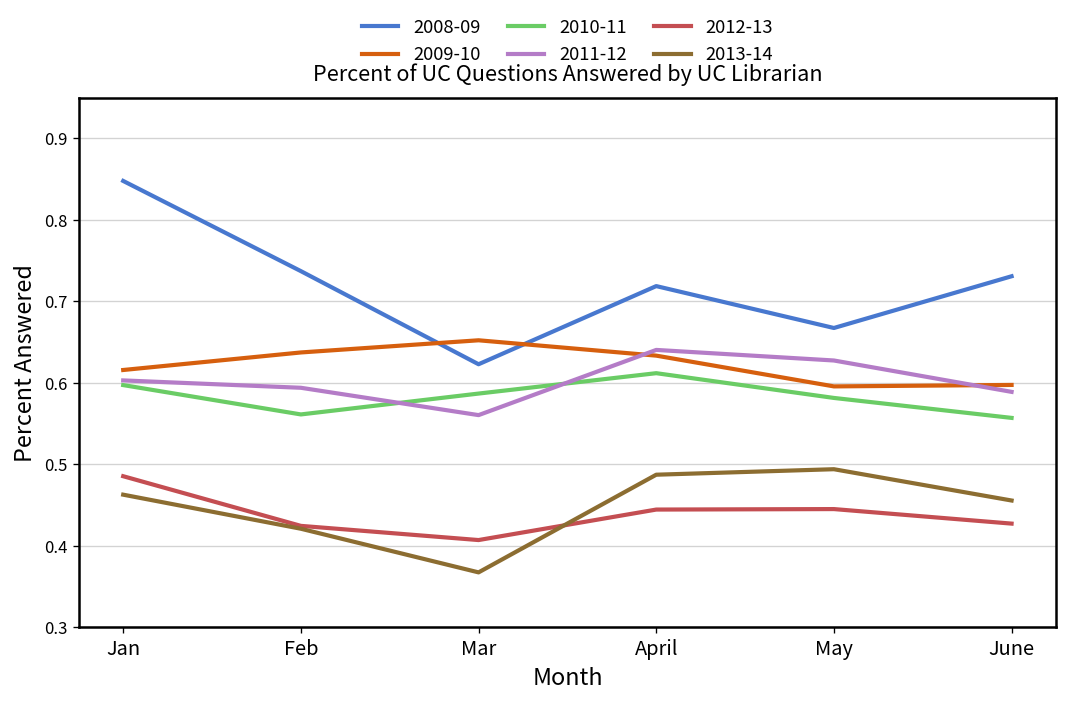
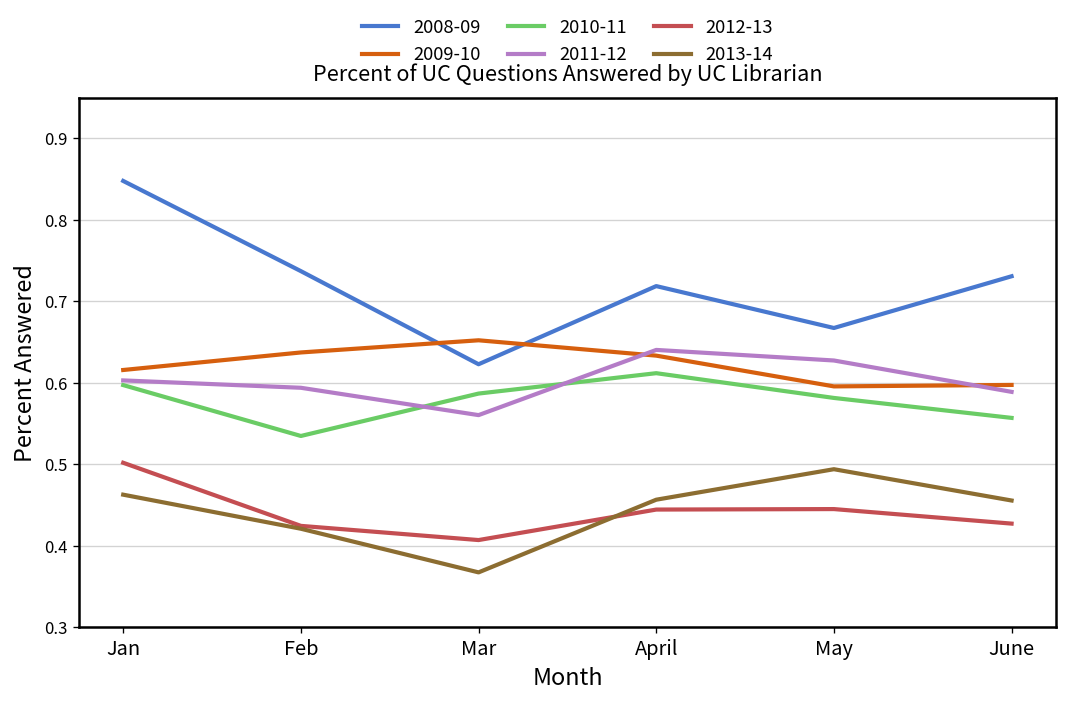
2012-13, Jan: 0.49 -> 0.50
2010-11, Feb: 0.56 -> 0.53
2013-14, April: 0.49 -> 0.46
